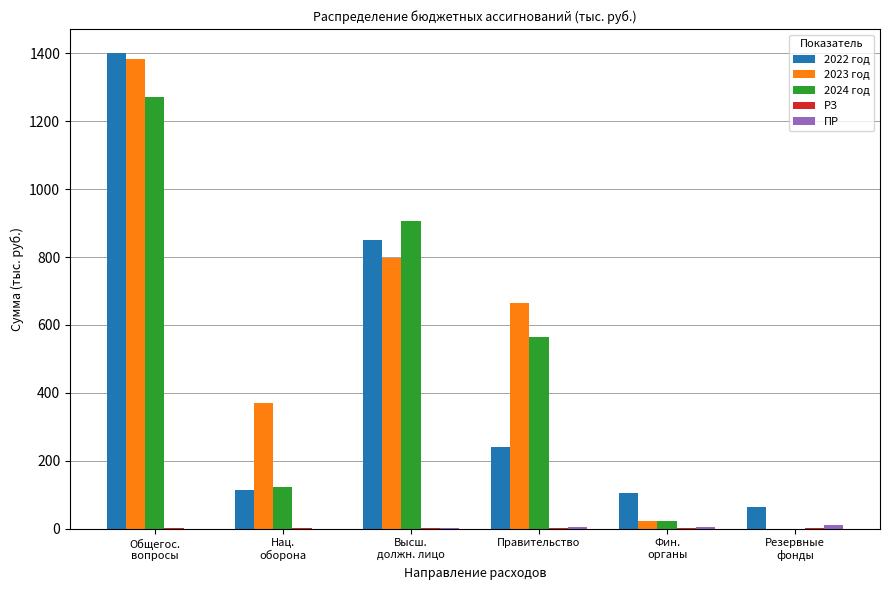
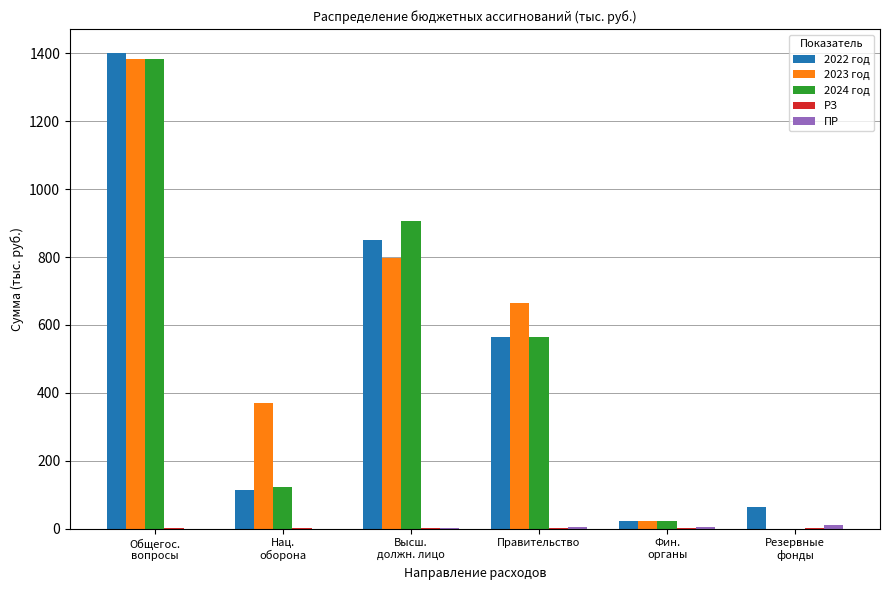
2024 год, Общегос. вопросы: 1270 -> 1380
2022 год, Правительство: 240 -> 570
2022 год, Фин. органы: 110 -> 20
